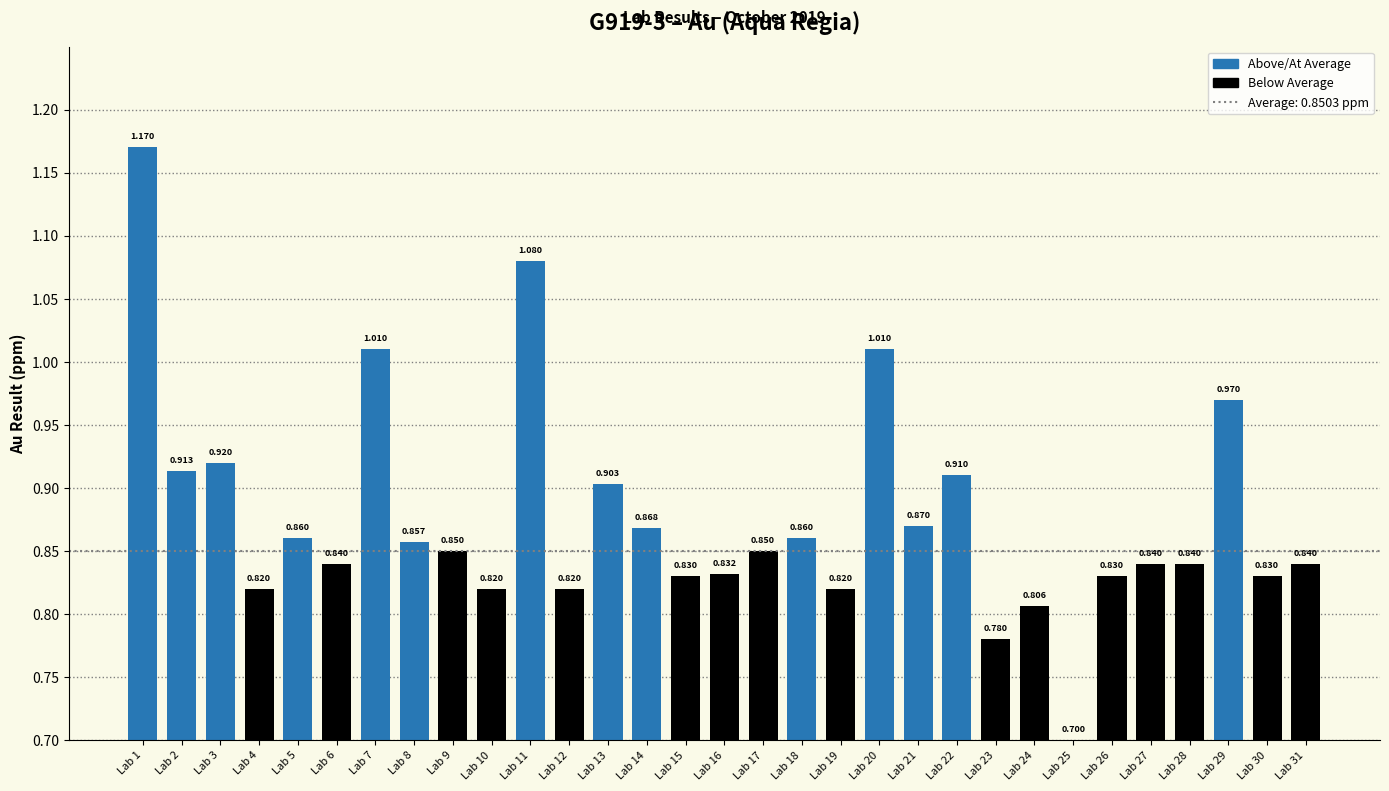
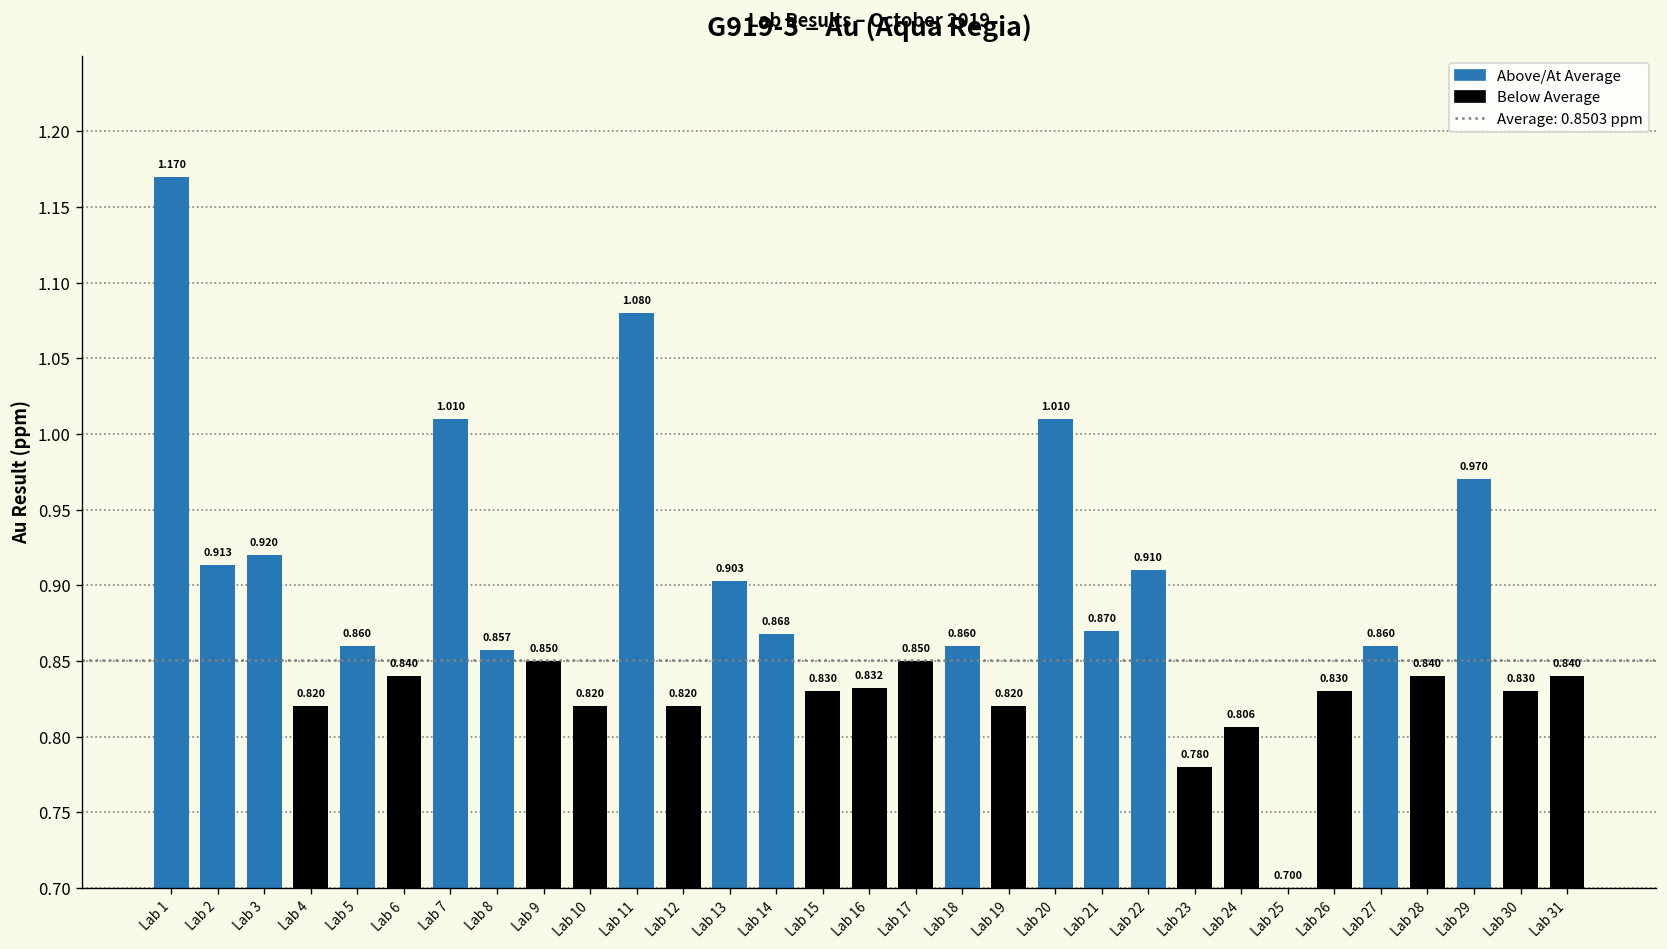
Lab 27: 0.840 -> 0.860
